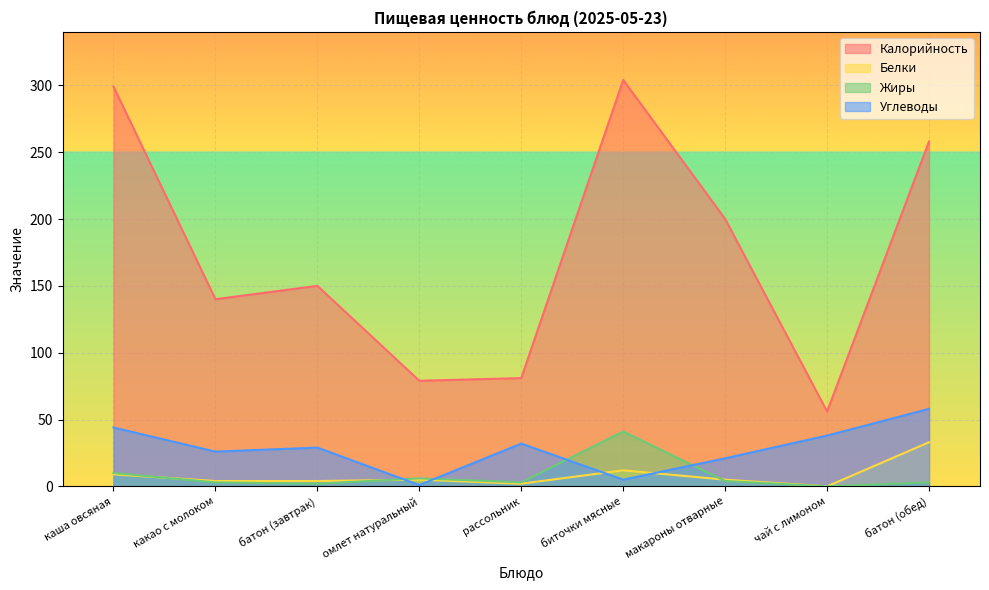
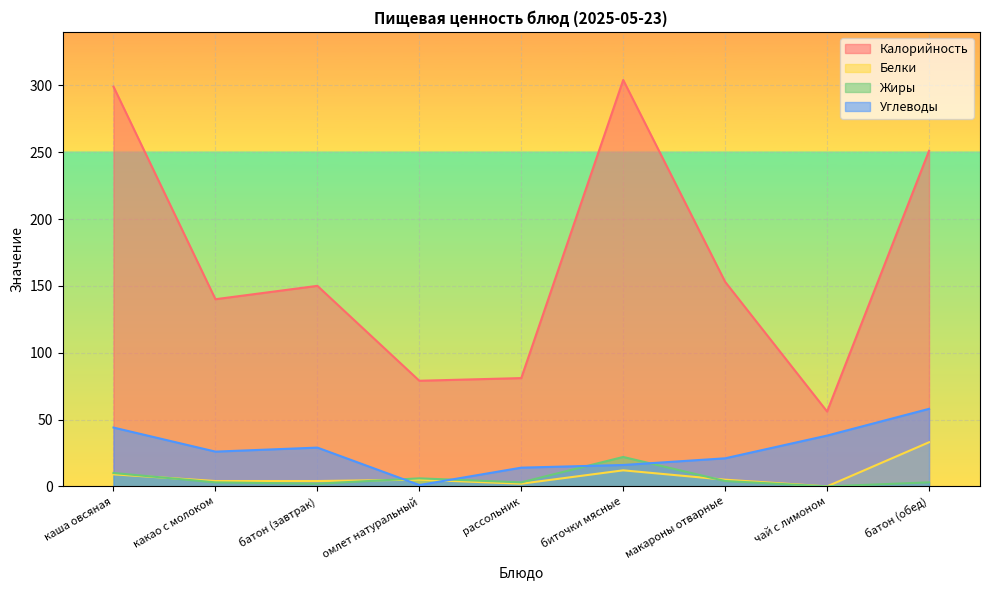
Углеводы, рассольник: 32 -> 14
Жиры, биточки мясные: 41 -> 22
Углеводы, биточки мясные: 5 -> 16
Калорийность, макароны отварные: 200 -> 153
Калорийность, батон (обед): 258 -> 251
